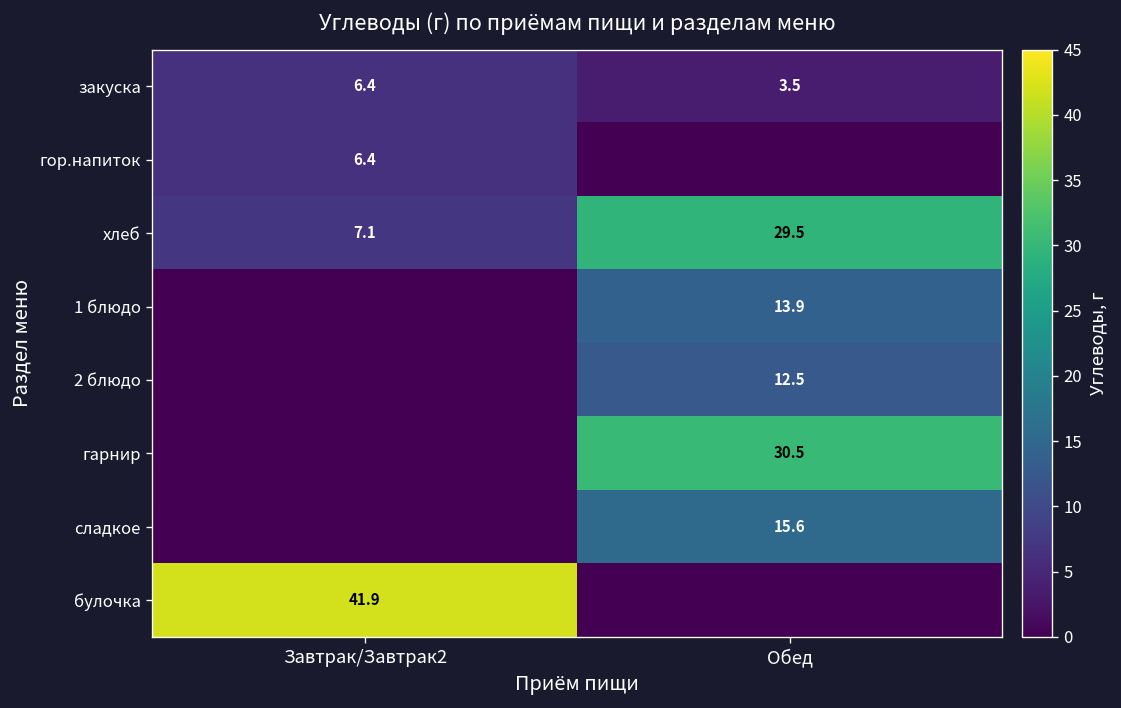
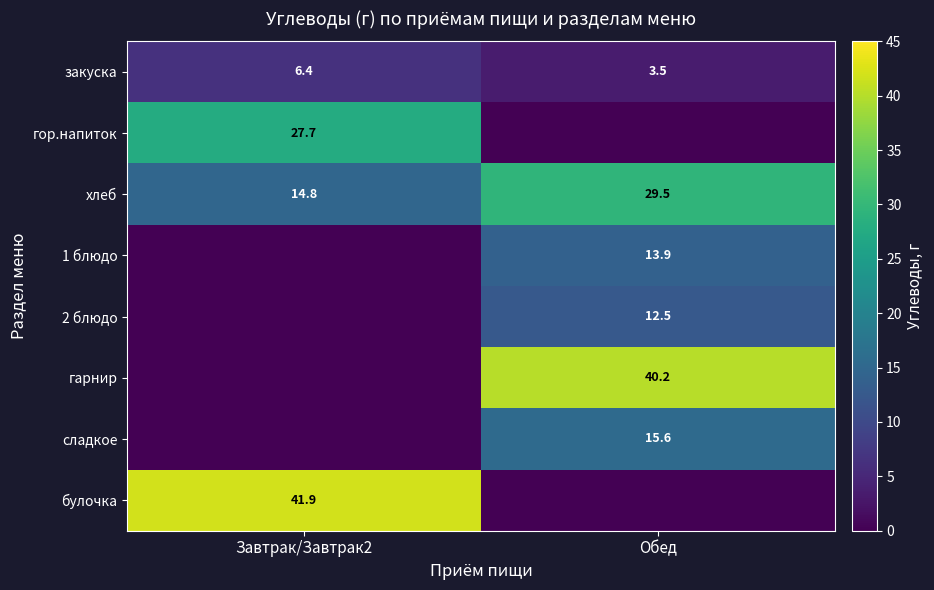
гор.напиток, Завтрак/Завтрак2: 6.4 -> 27.7
хлеб, Завтрак/Завтрак2: 7.1 -> 14.8
гарнир, Обед: 30.5 -> 40.2
